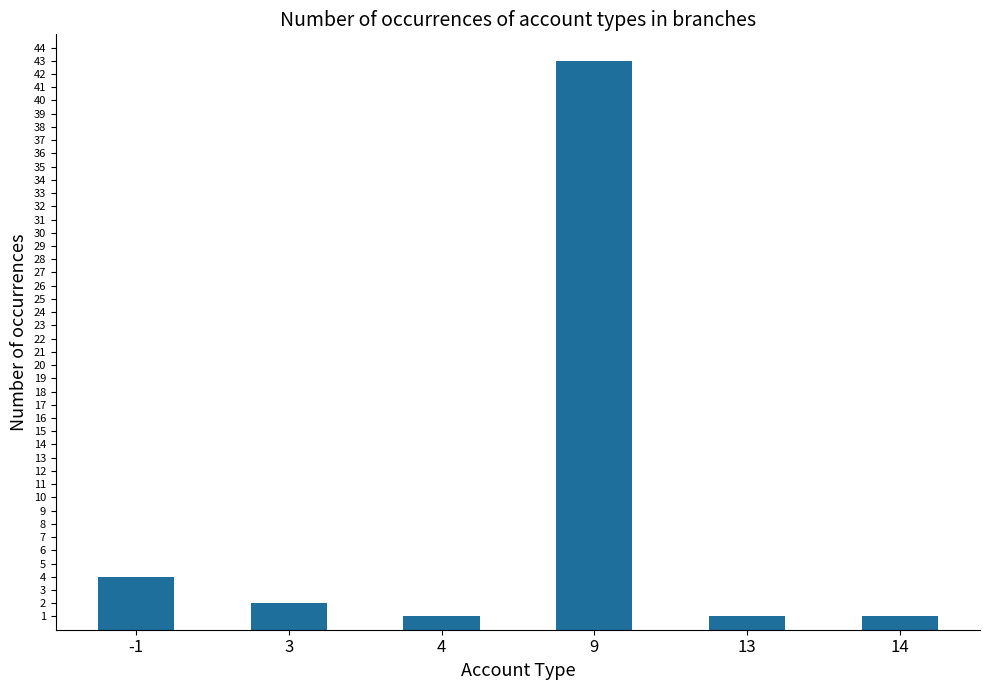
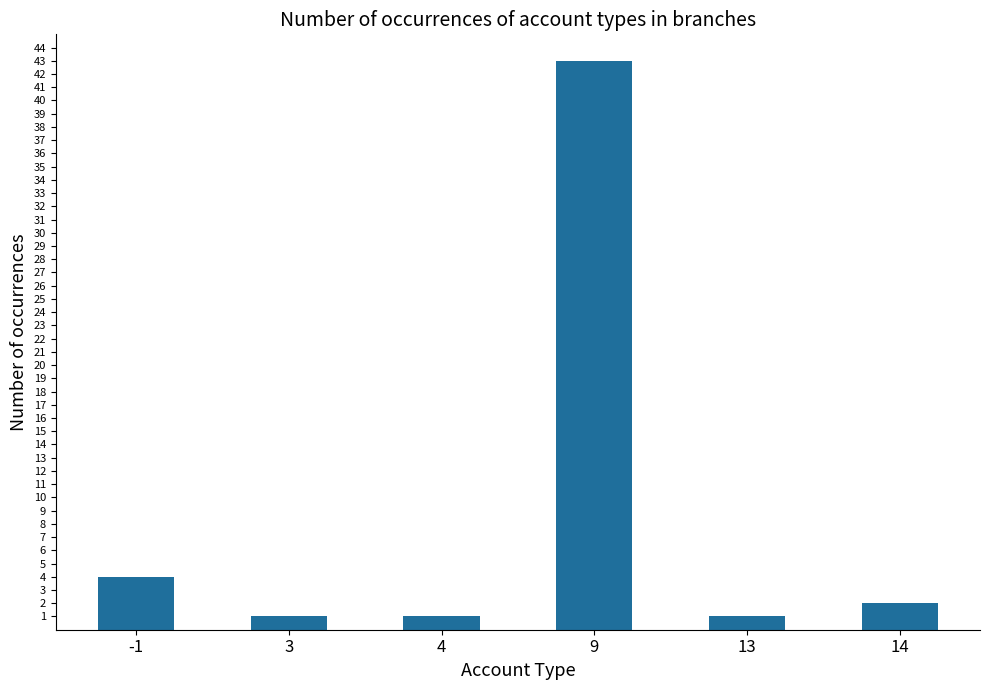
3: 2 -> 1
14: 1 -> 2
